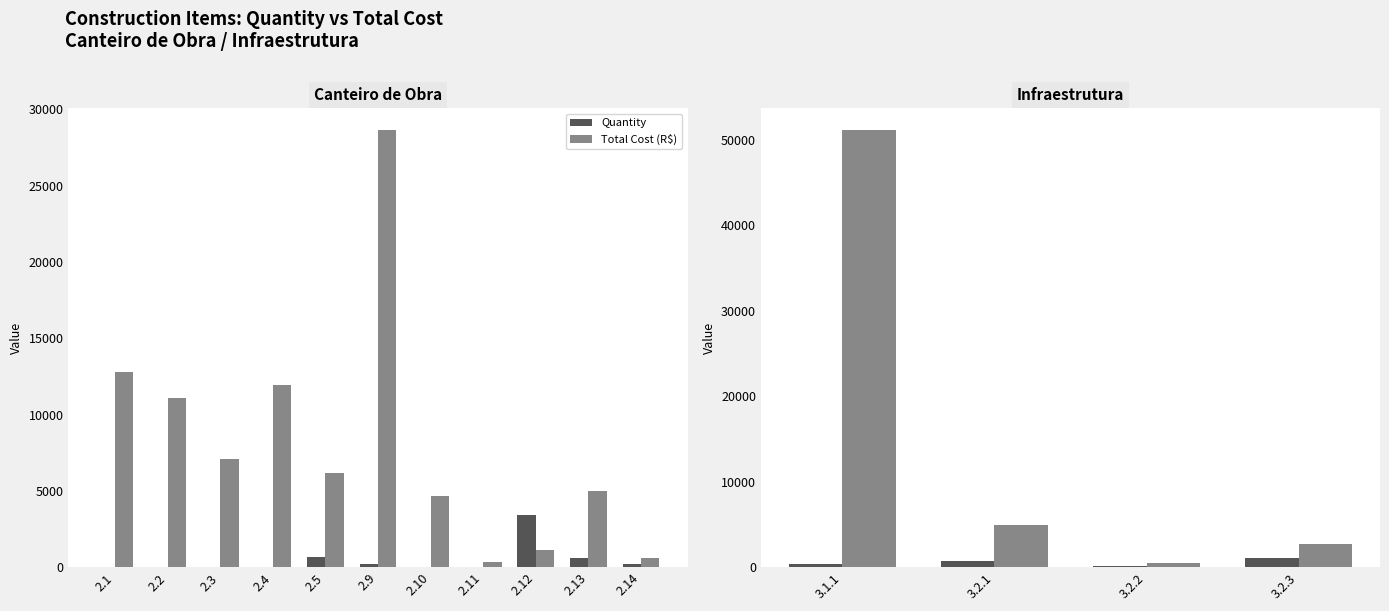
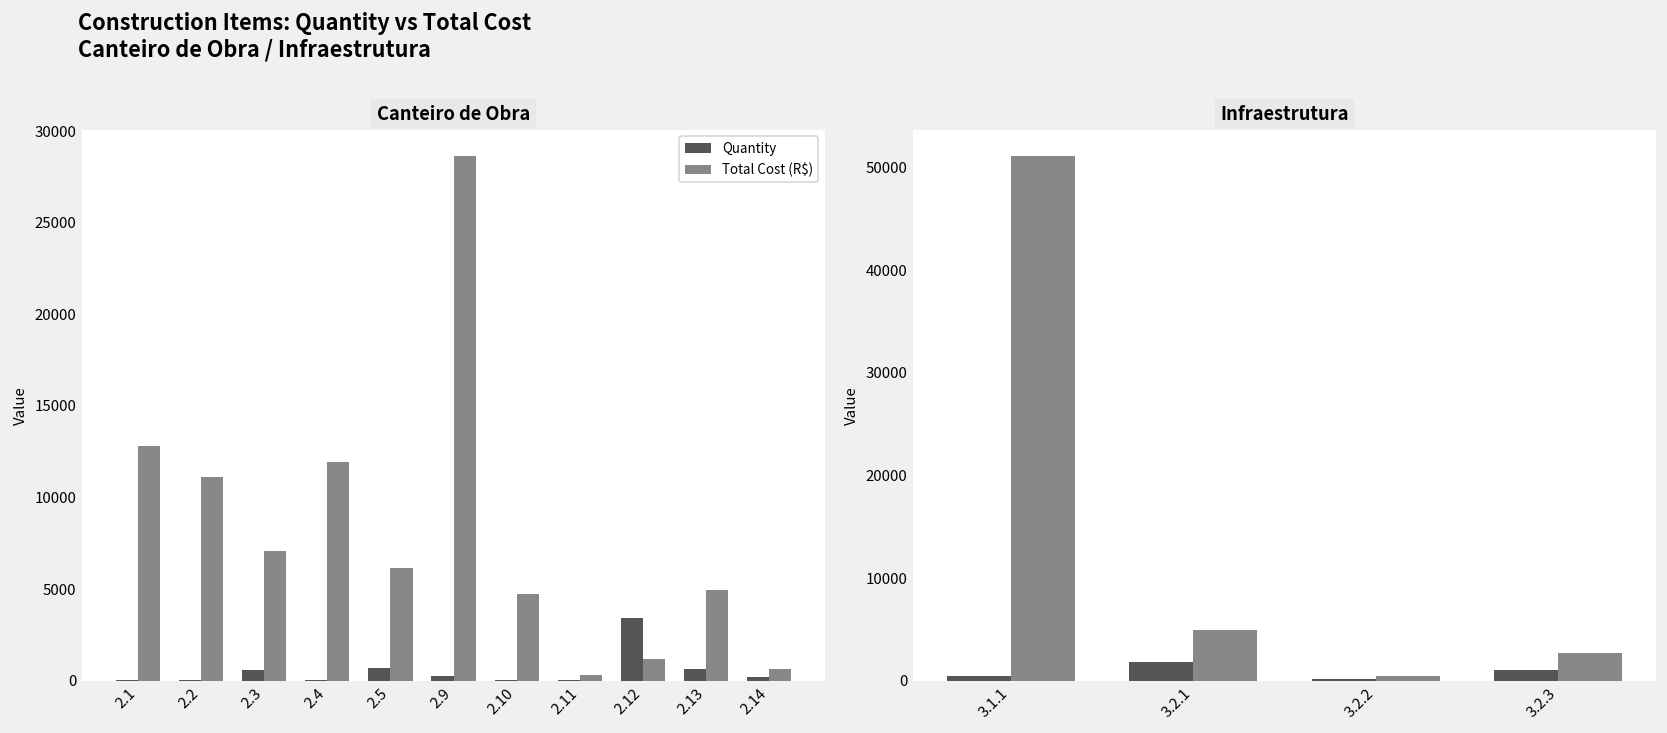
Canteiro de Obra, Quantity, 2.3: 0 -> 600
Infraestrutura, Quantity, 3.2.1: 1000 -> 2000
